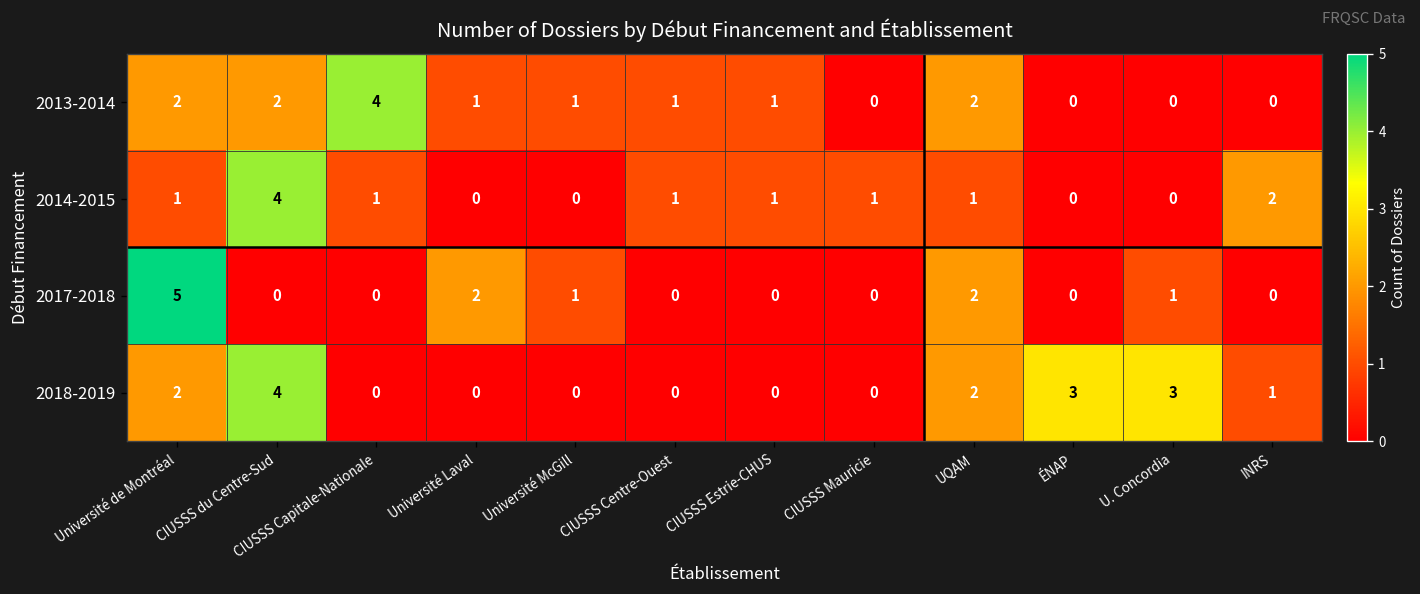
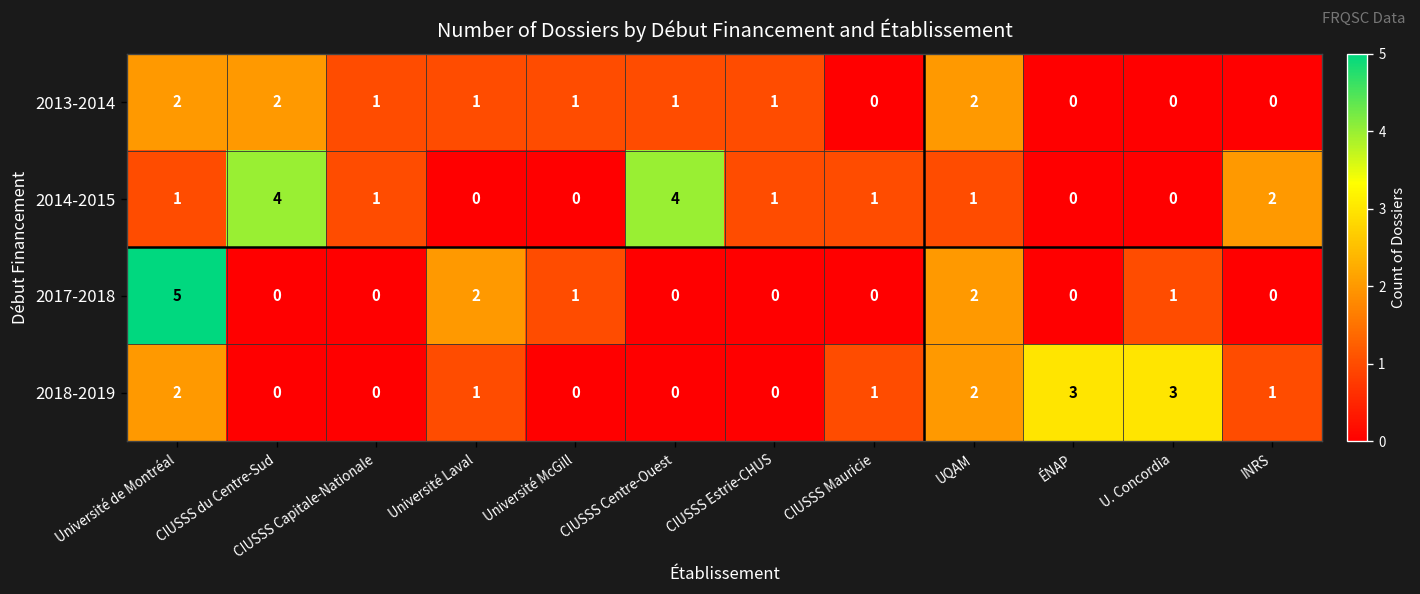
2013-2014, CIUSSS Capitale-Nationale: 4 -> 1
2014-2015, CIUSSS Centre-Ouest: 1 -> 4
2018-2019, CIUSSS du Centre-Sud: 4 -> 0
2018-2019, Université Laval: 0 -> 1
2018-2019, CIUSSS Mauricie: 0 -> 1
